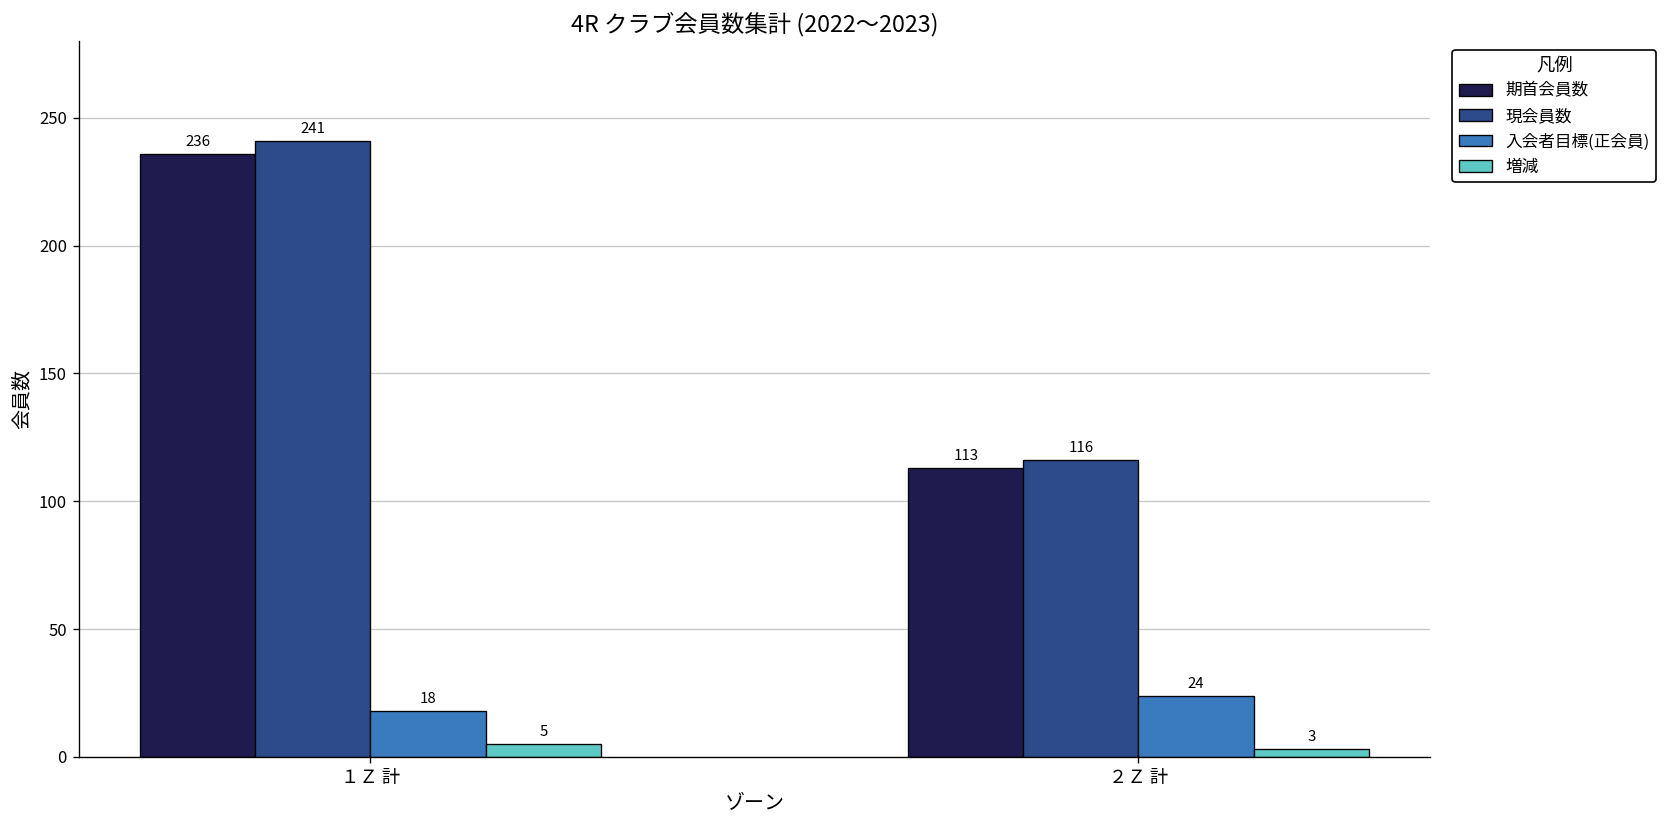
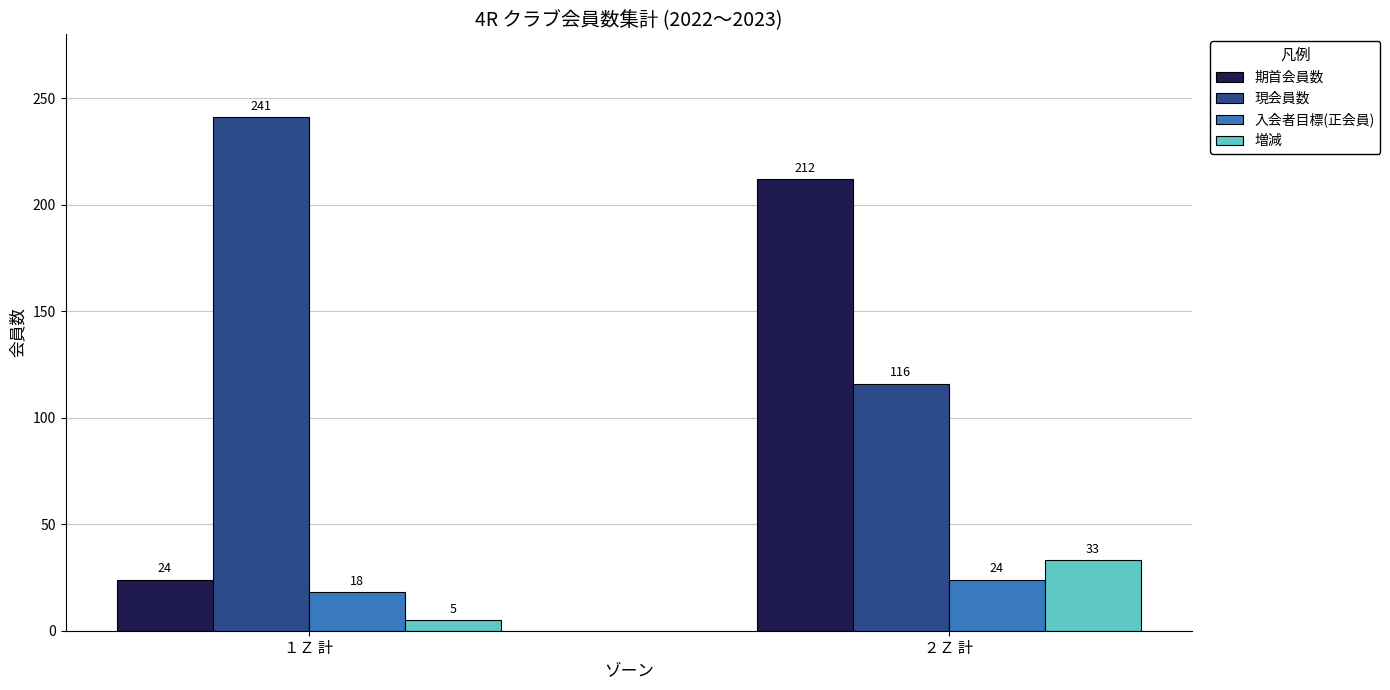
期首会員数, １Ｚ 計: 236 -> 24
期首会員数, ２Ｚ 計: 113 -> 212
増減, ２Ｚ 計: 3 -> 33
